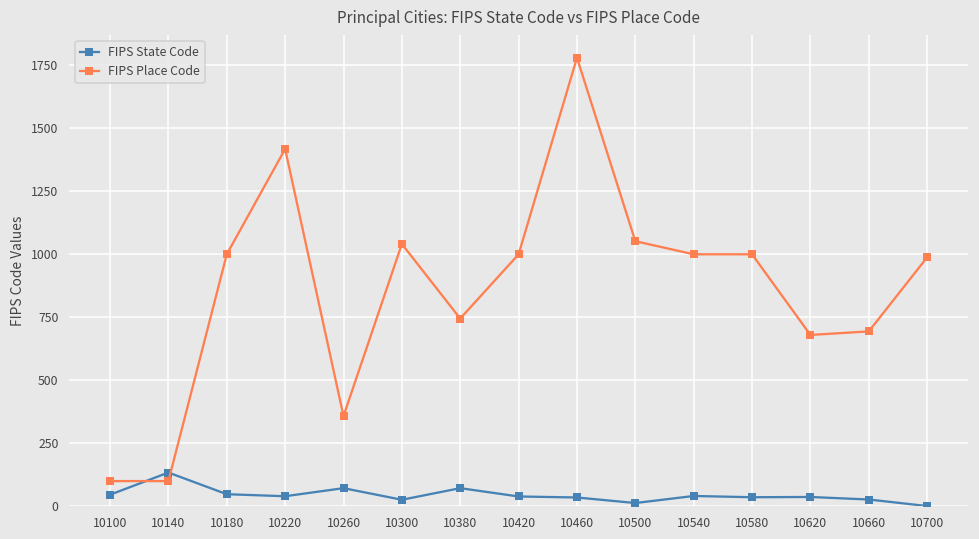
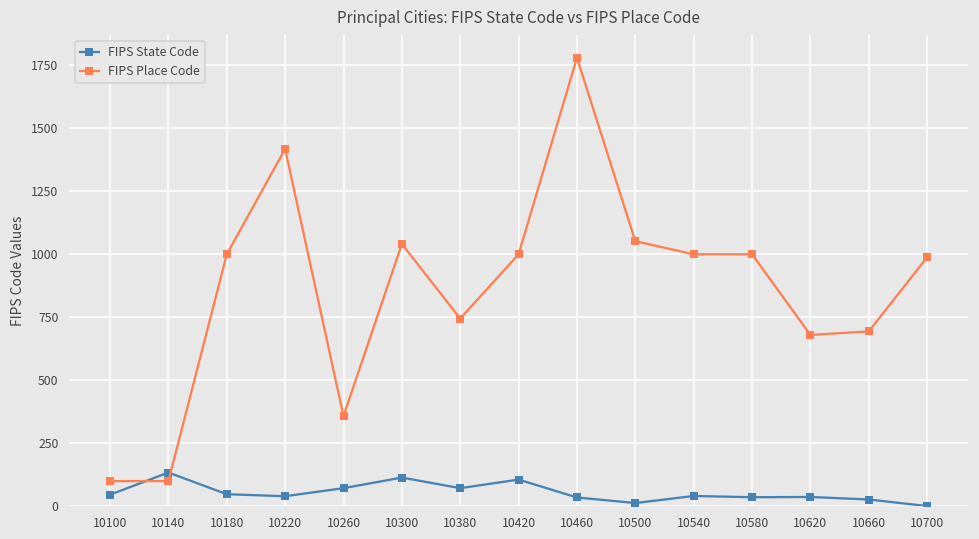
FIPS State Code, 10300: 30 -> 110
FIPS State Code, 10420: 40 -> 110
